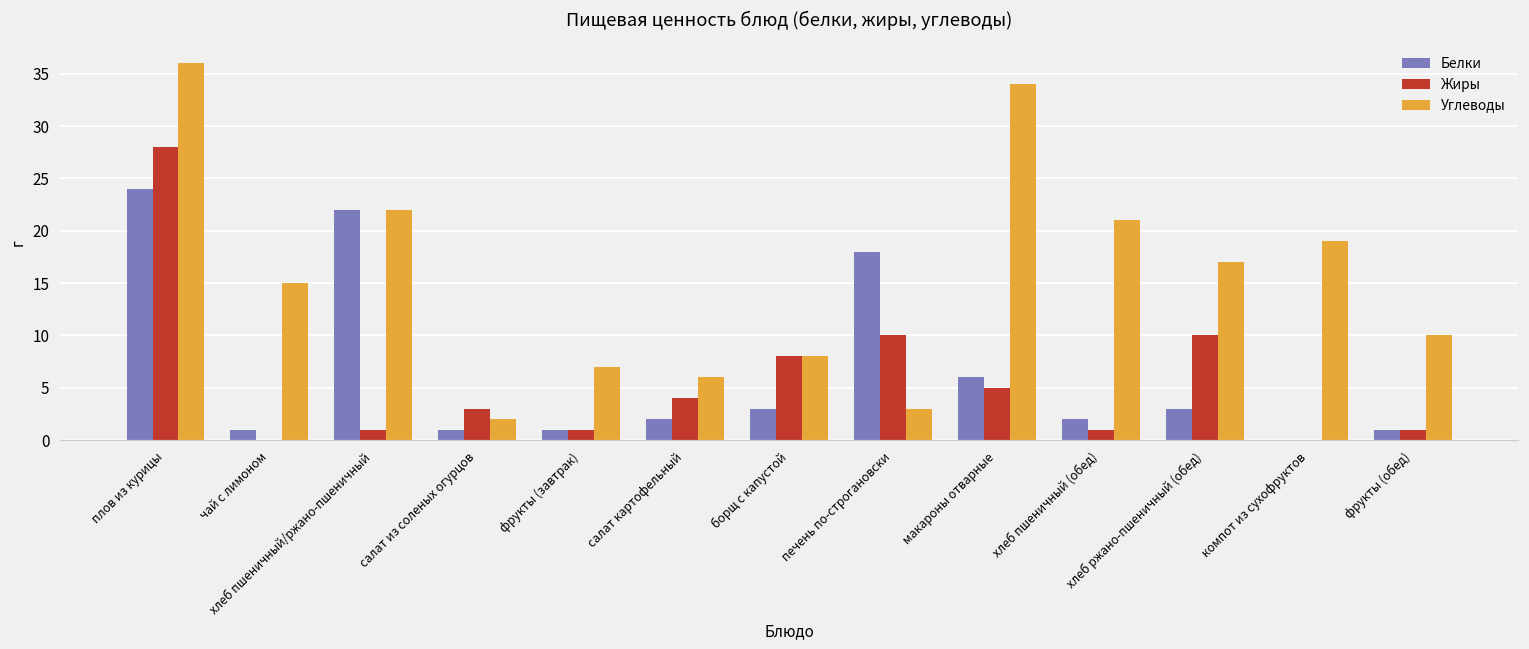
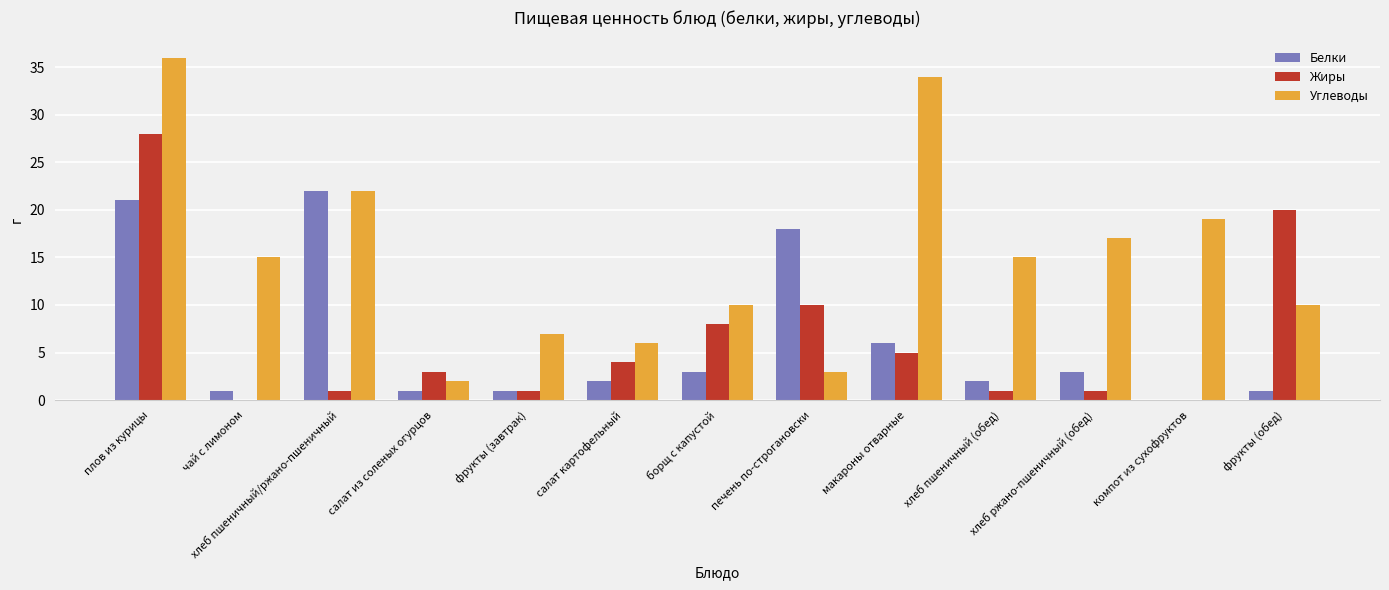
Белки, плов из курицы: 24 -> 21
Углеводы, борщ с капустой: 8 -> 10
Углеводы, хлеб пшеничный (обед): 21 -> 15
Жиры, хлеб ржано-пшеничный (обед): 10 -> 1
Жиры, фрукты (обед): 1 -> 20
